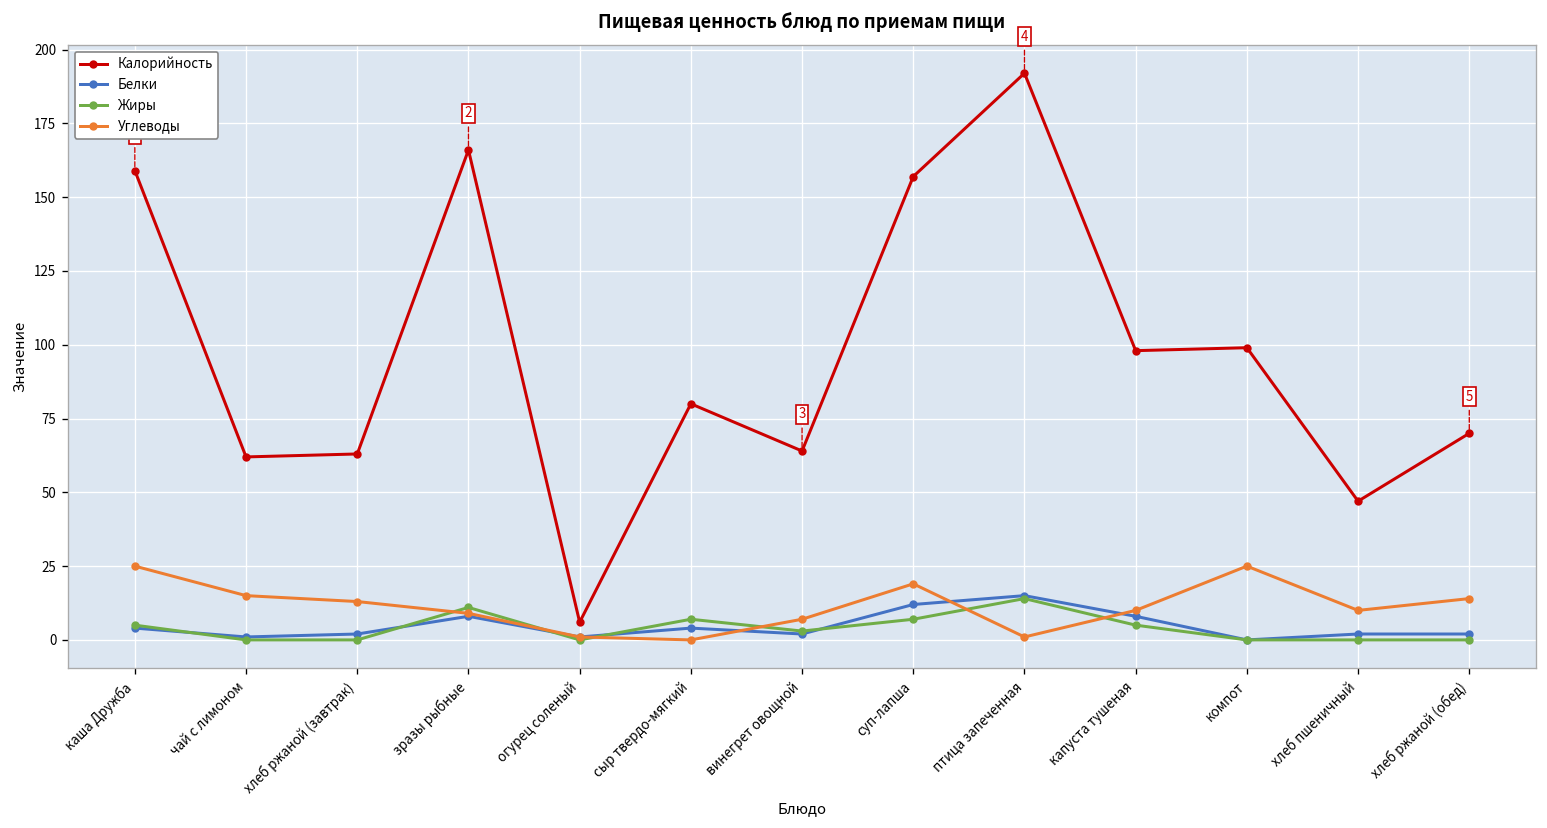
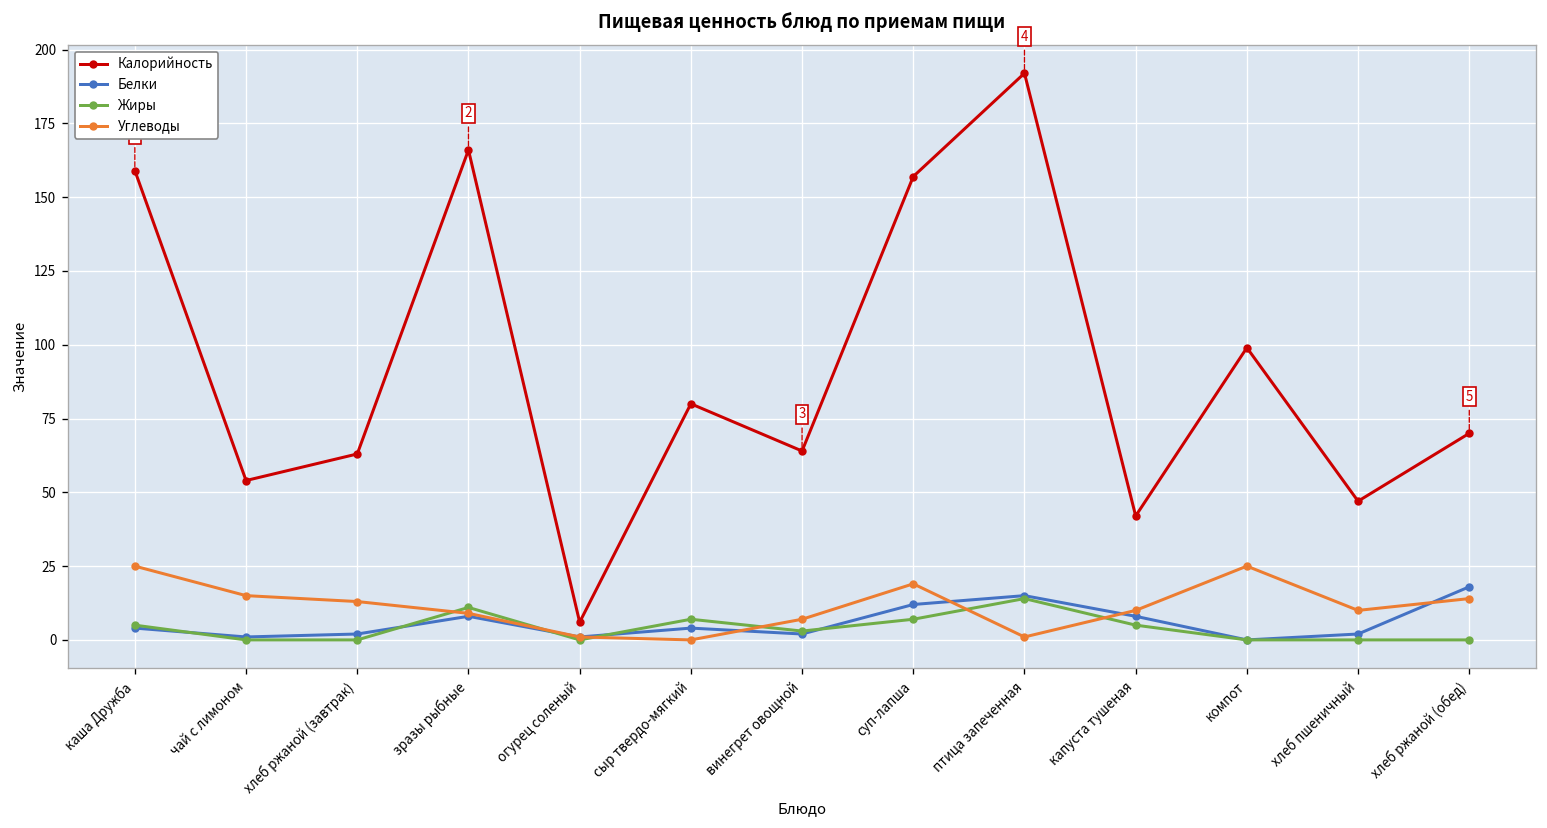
Калорийность, чай с лимоном: 62 -> 54
Калорийность, капуста тушеная: 98 -> 42
Белки, хлеб ржаной (обед): 2 -> 18
